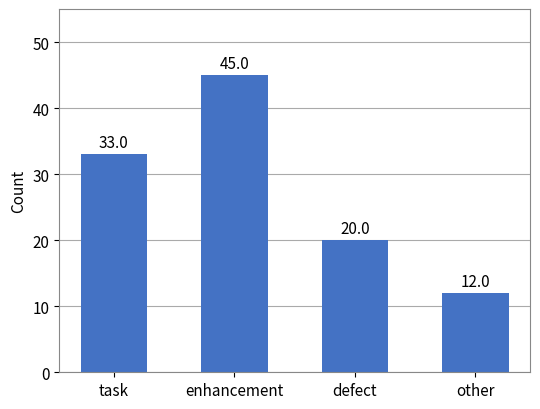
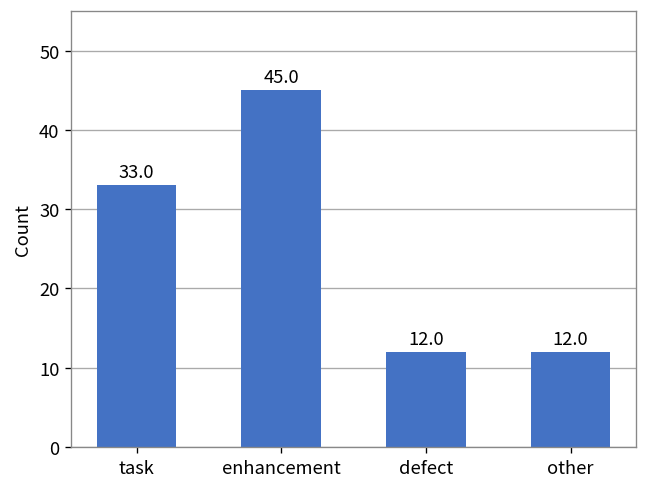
defect: 20.0 -> 12.0
